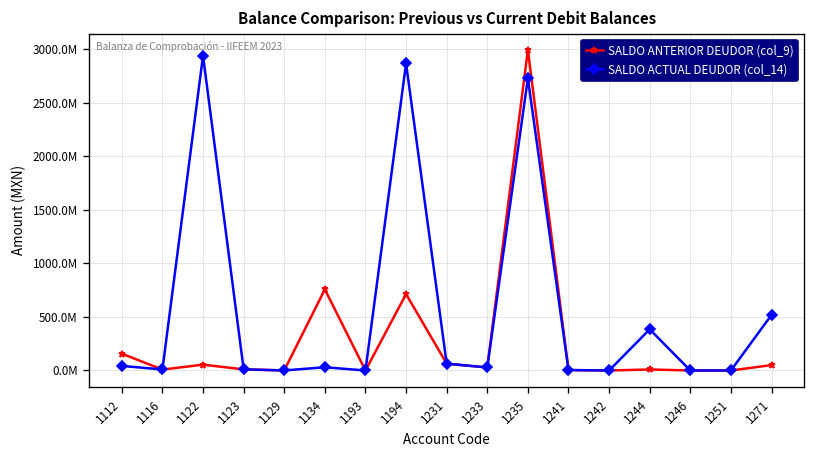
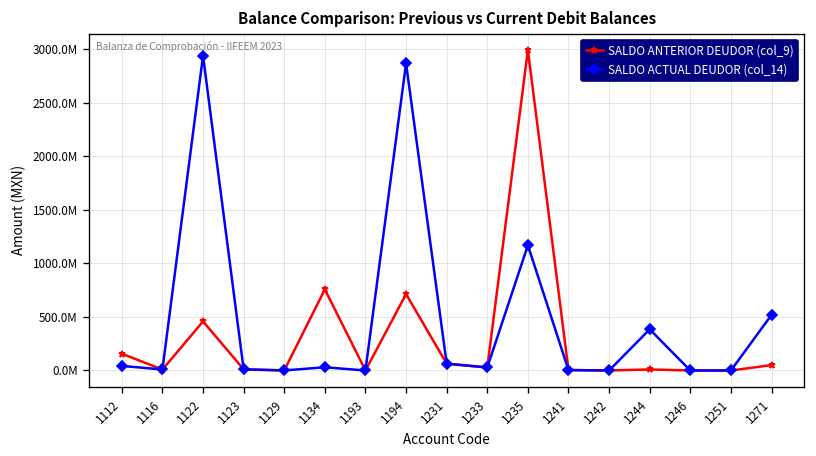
SALDO ANTERIOR DEUDOR (col_9), 1122: 100000000 -> 500000000
SALDO ACTUAL DEUDOR (col_14), 1235: 2700000000 -> 1200000000
